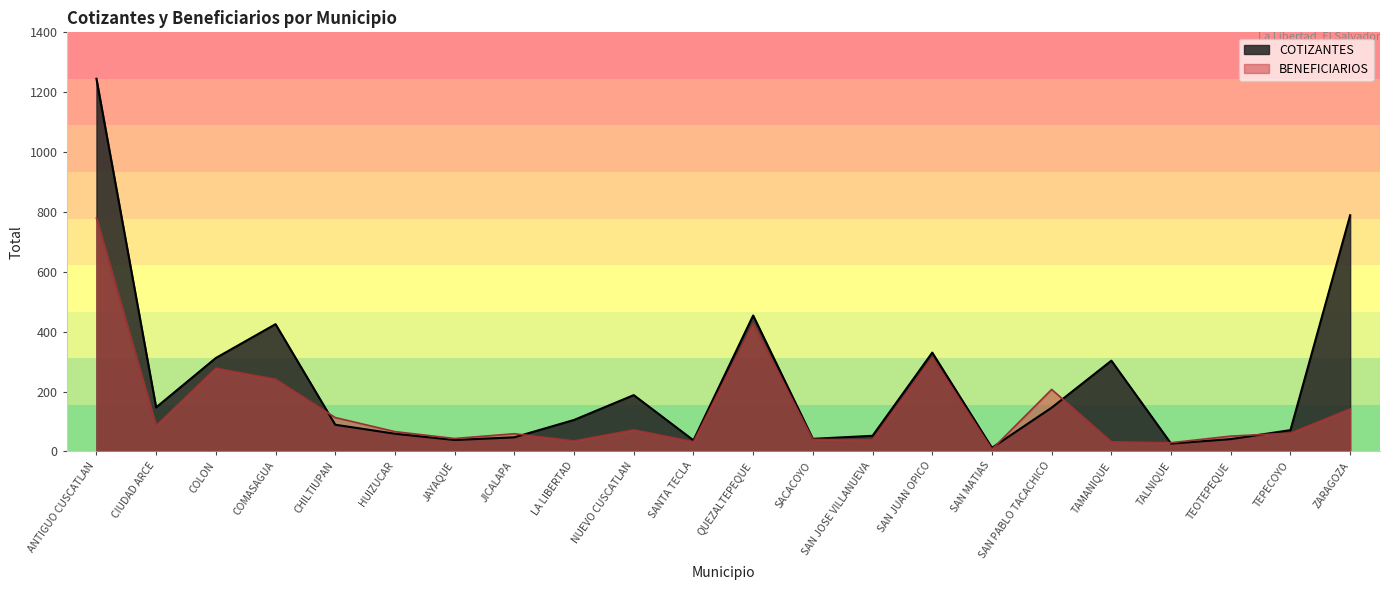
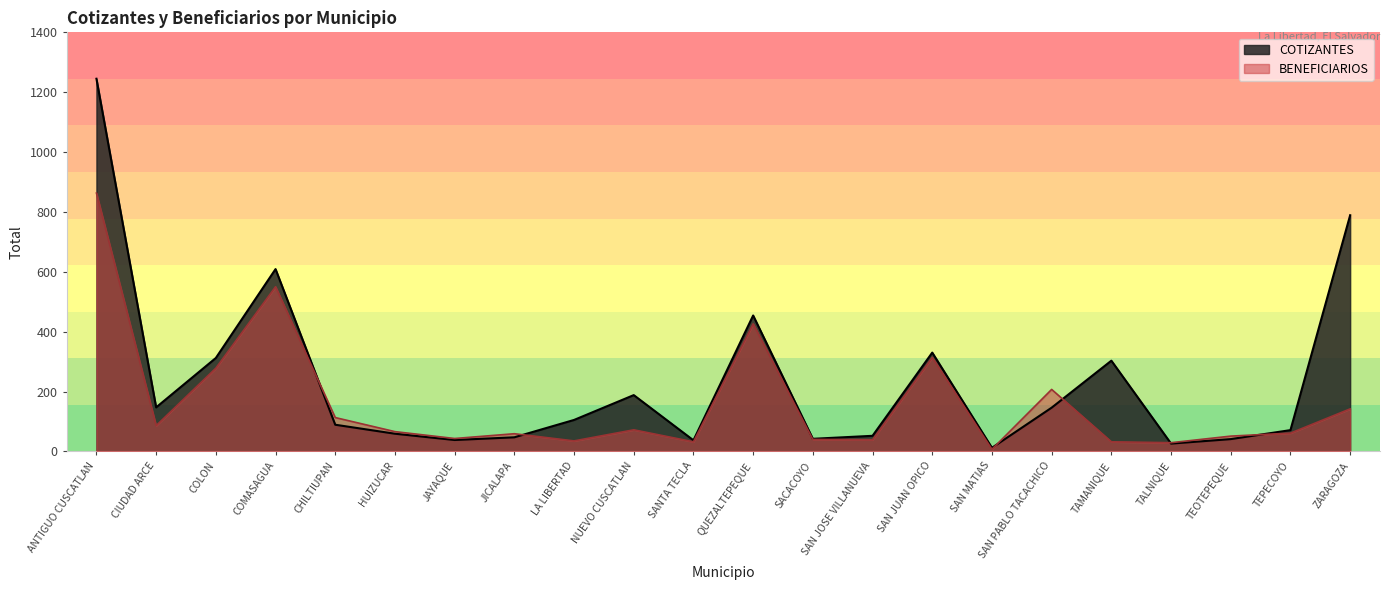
BENEFICIARIOS, ANTIGUO CUSCATLAN: 780 -> 860
COTIZANTES, COMASAGUA: 430 -> 610
BENEFICIARIOS, COMASAGUA: 240 -> 550
